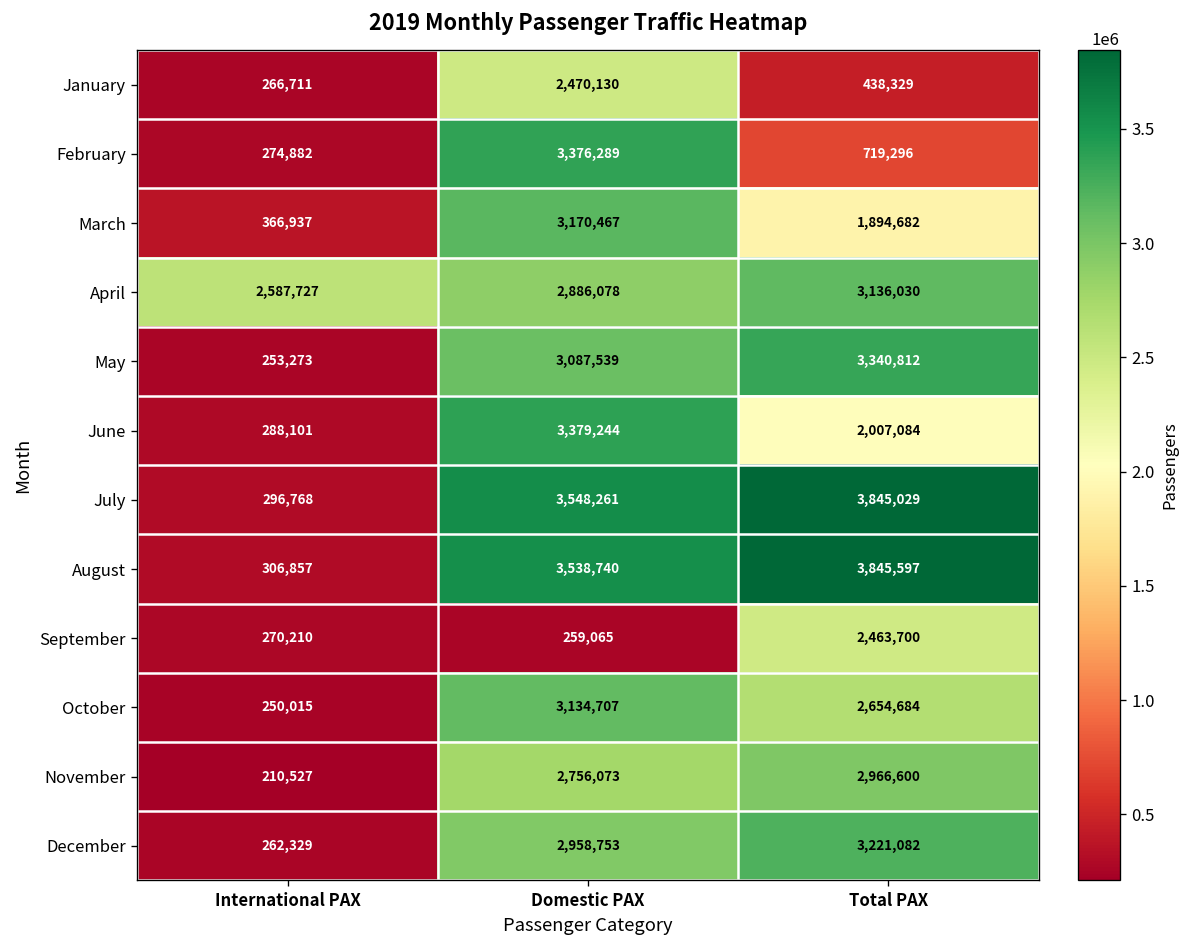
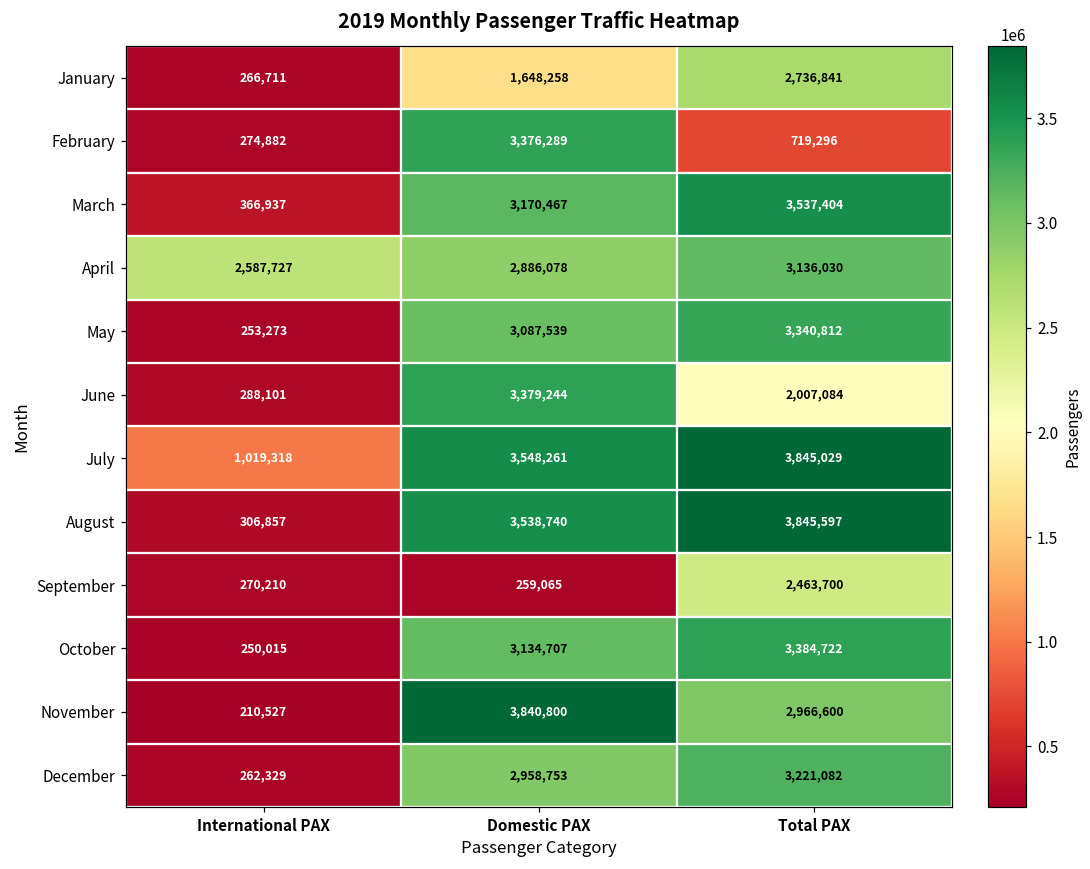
January, Domestic PAX: 2,470,130 -> 1,648,258
January, Total PAX: 438,329 -> 2,736,841
March, Total PAX: 1,894,682 -> 3,537,404
July, International PAX: 296,768 -> 1,019,318
October, Total PAX: 2,654,684 -> 3,384,722
November, Domestic PAX: 2,756,073 -> 3,840,800
